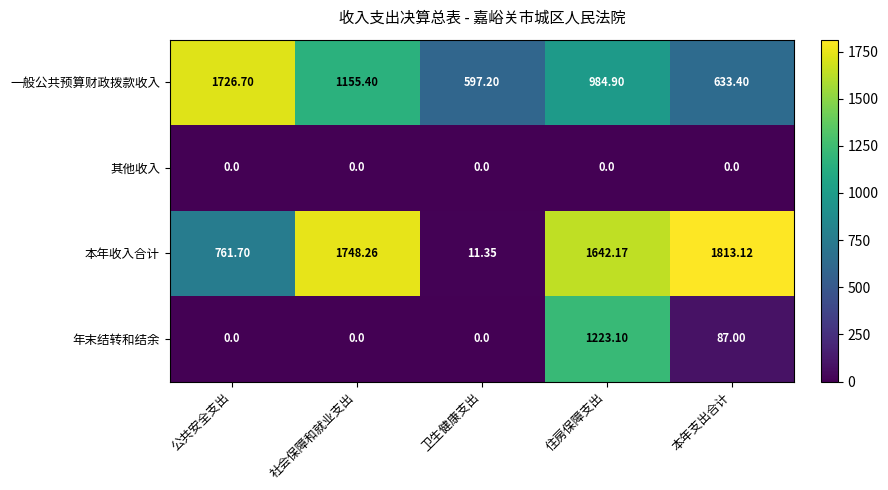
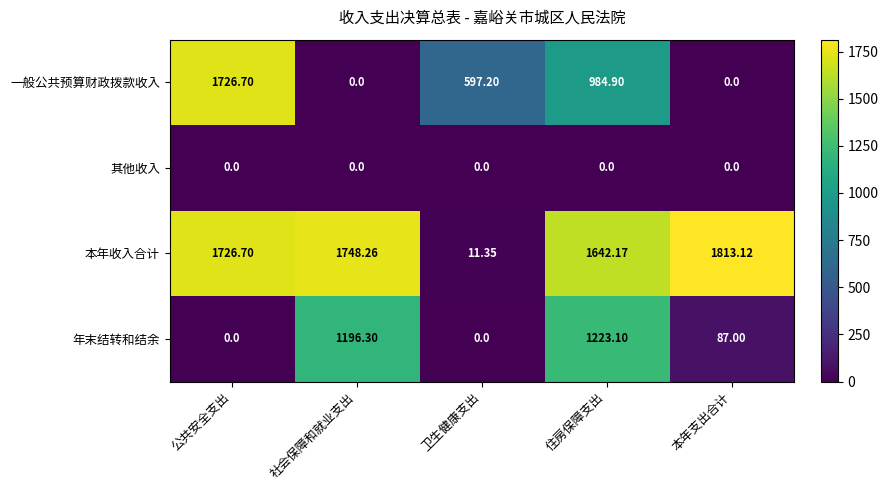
一般公共预算财政拨款收入, 社会保障和就业支出: 1155.40 -> 0.0
一般公共预算财政拨款收入, 本年支出合计: 633.40 -> 0.0
本年收入合计, 公共安全支出: 761.70 -> 1726.70
年末结转和结余, 社会保障和就业支出: 0.0 -> 1196.30
